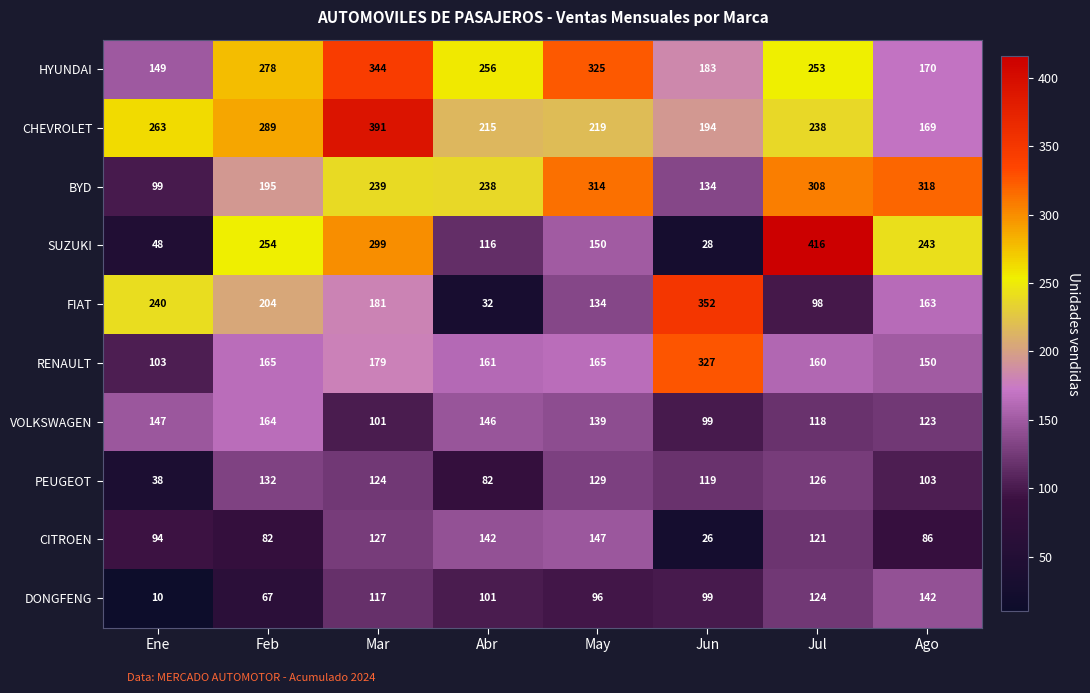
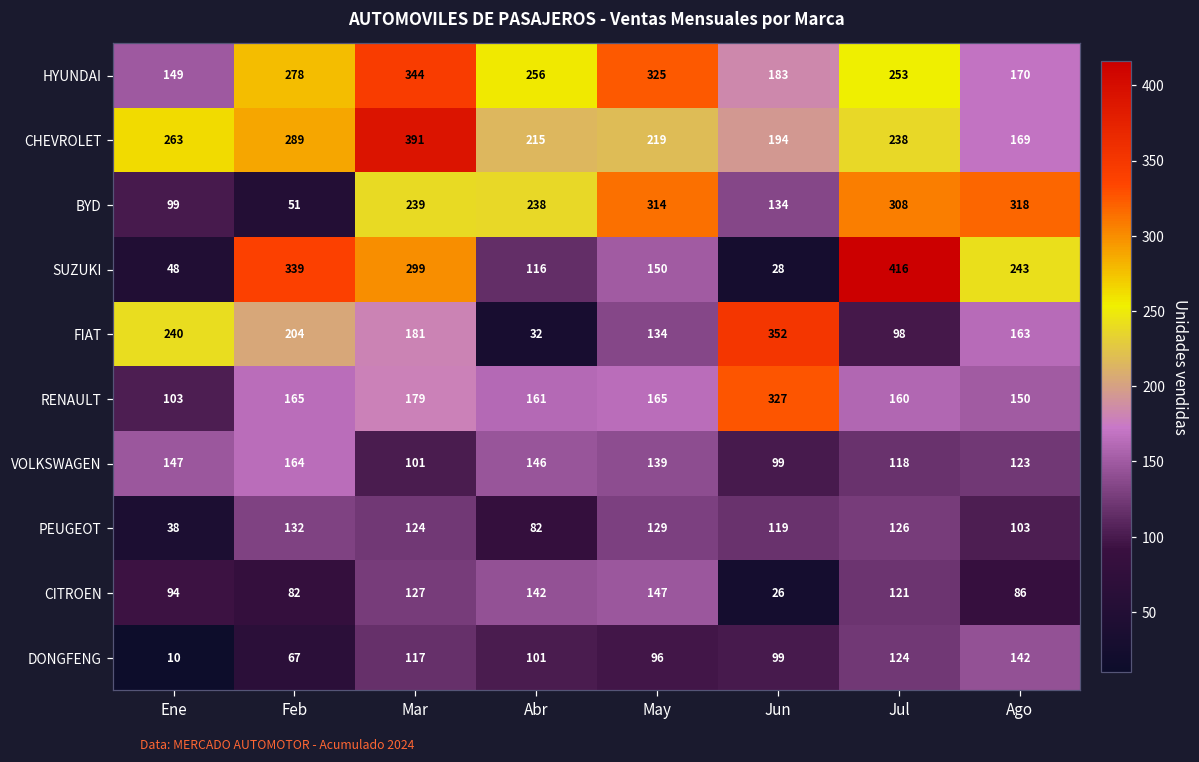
BYD, Feb: 195 -> 51
SUZUKI, Feb: 254 -> 339
